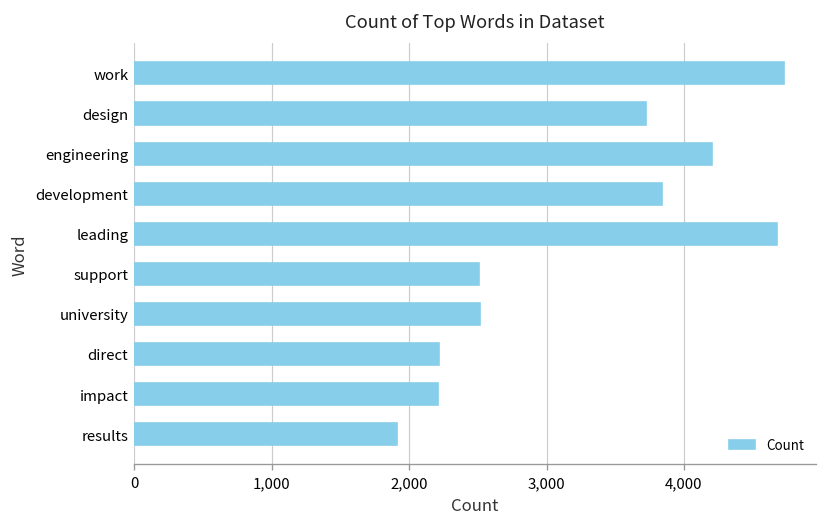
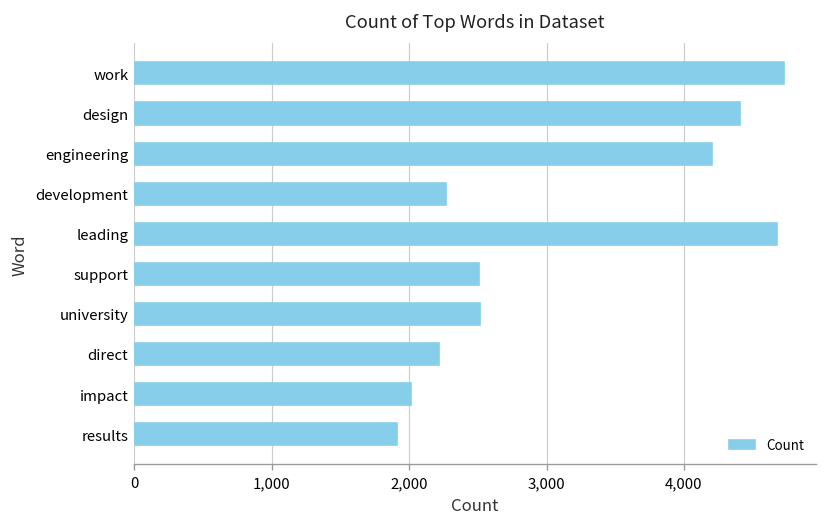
design: 3,730 -> 4,410
development: 3,840 -> 2,270
impact: 2,210 -> 2,010
